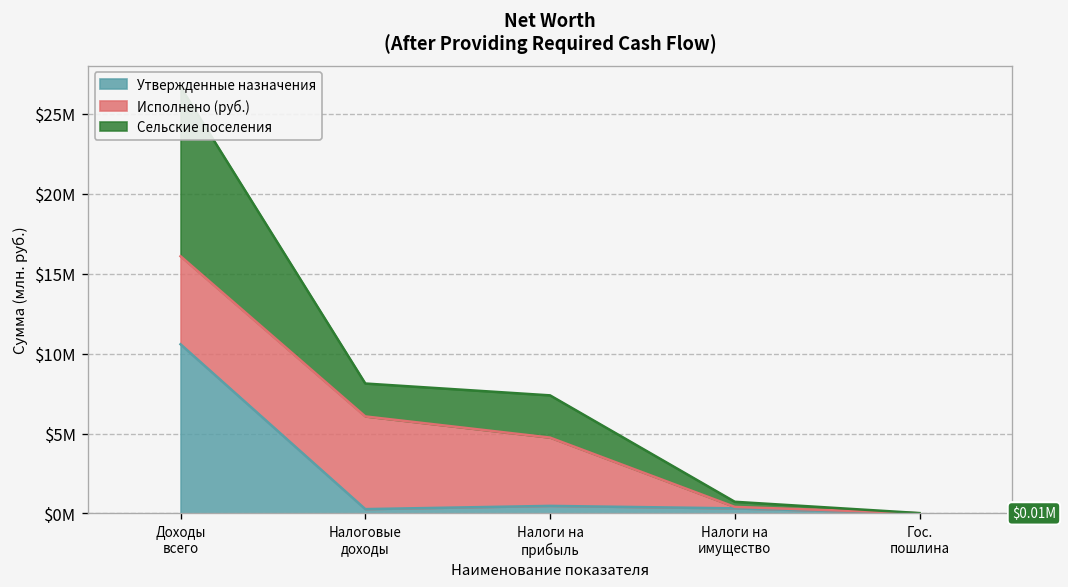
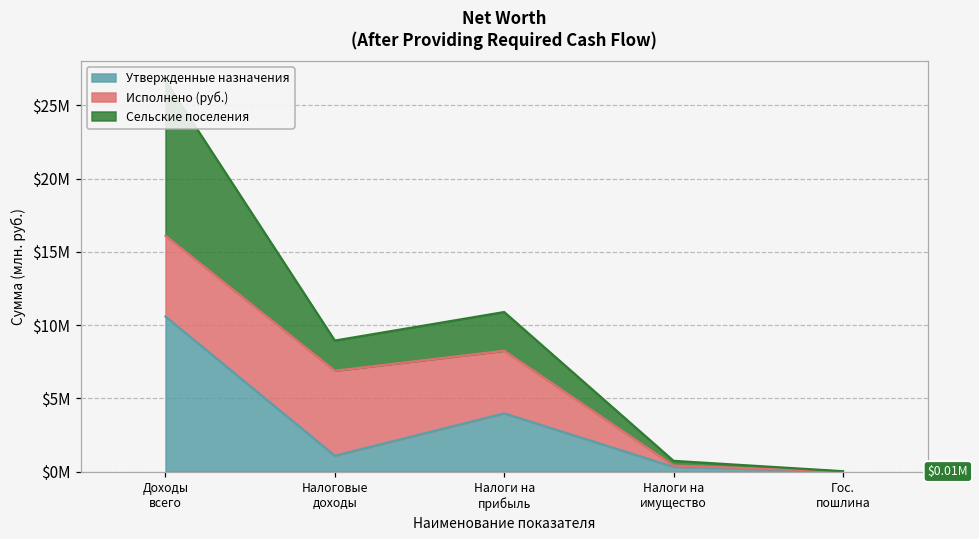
Утвержденные назначения, Налоговые доходы: $300000 -> $1100000
Утвержденные назначения, Налоги на прибыль: $500000 -> $4000000
